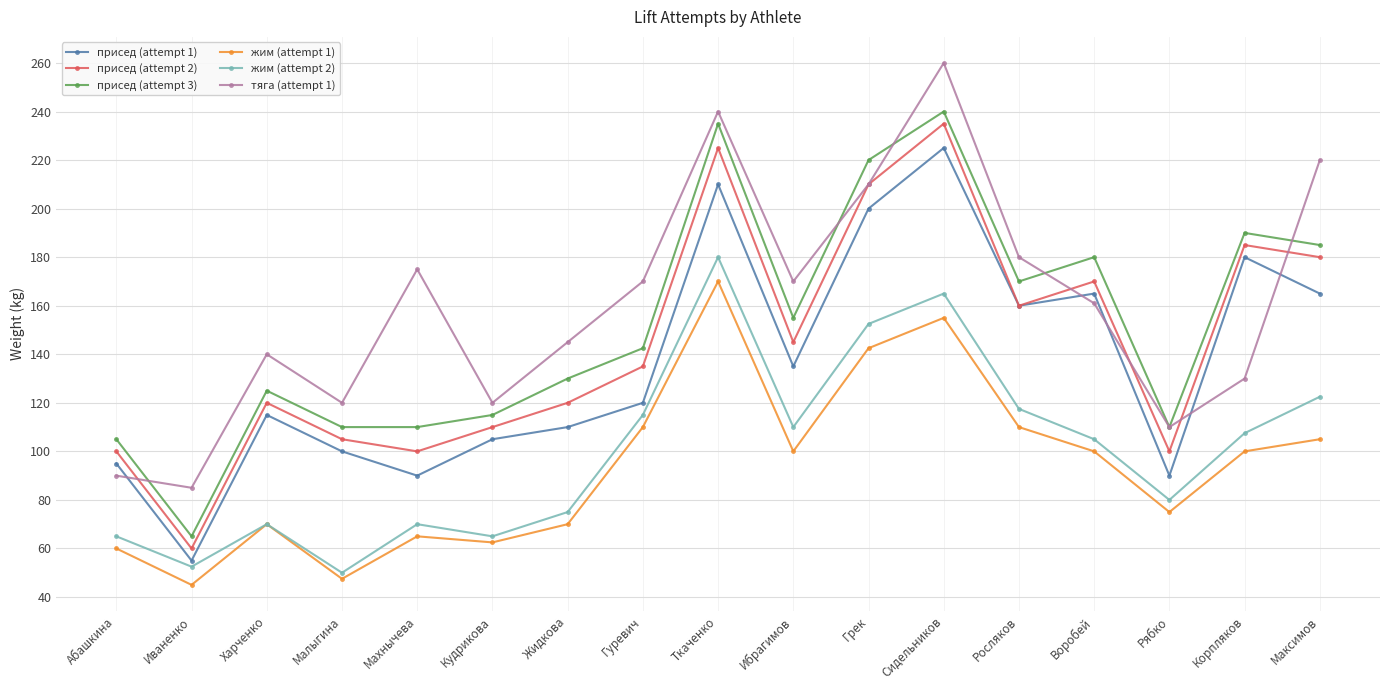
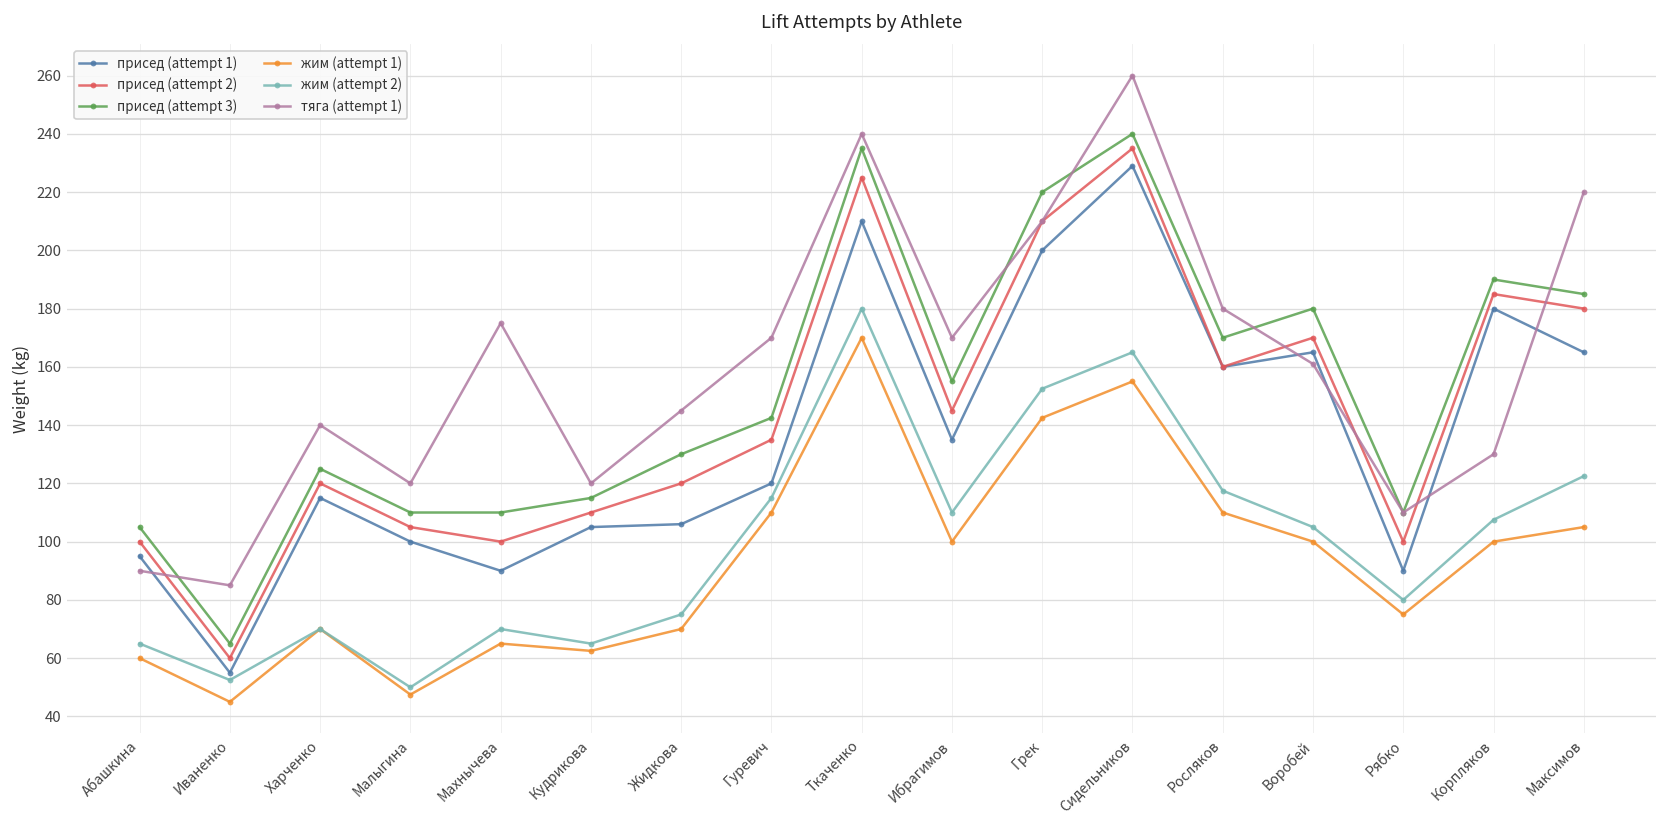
присед (attempt 1), Жидкова: 110 -> 106
присед (attempt 1), Сидельников: 225 -> 229
